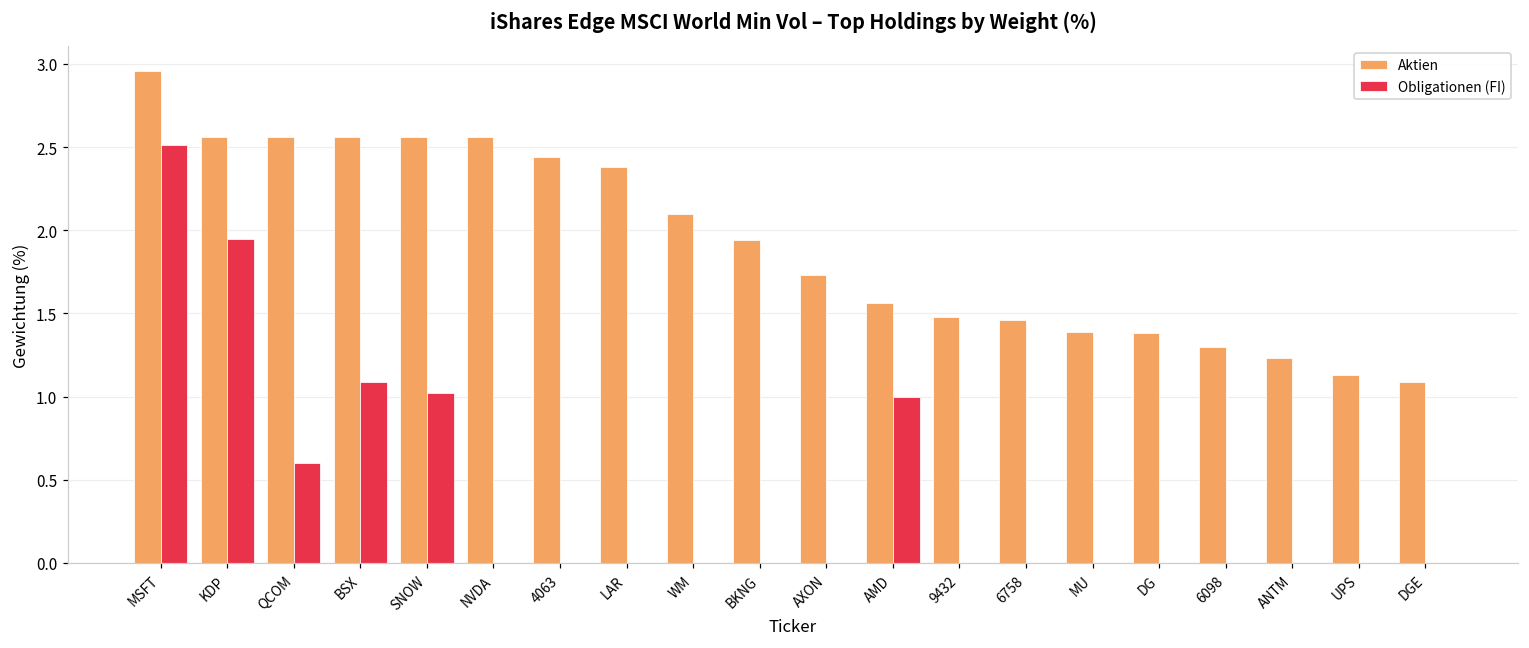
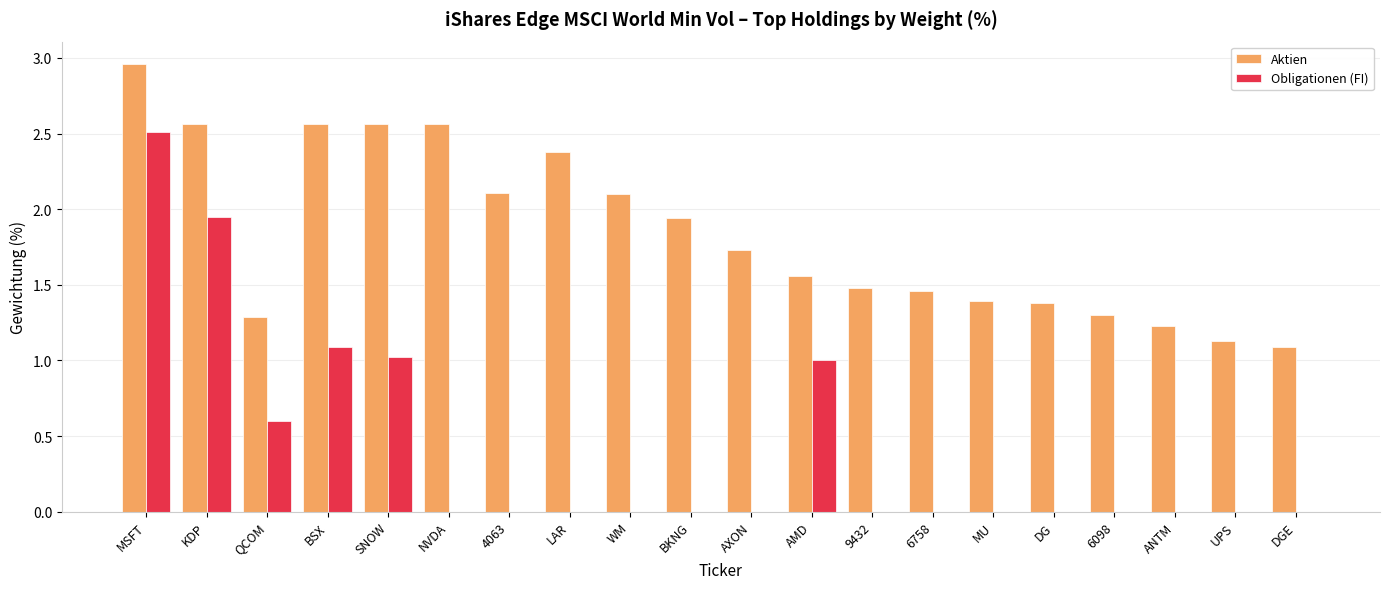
Aktien, QCOM: 2.56 -> 1.29
Aktien, 4063: 2.44 -> 2.11
